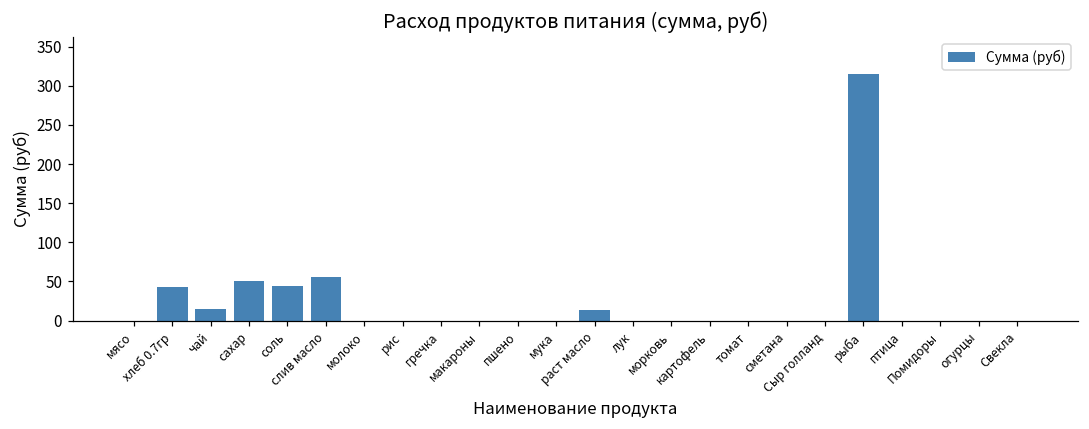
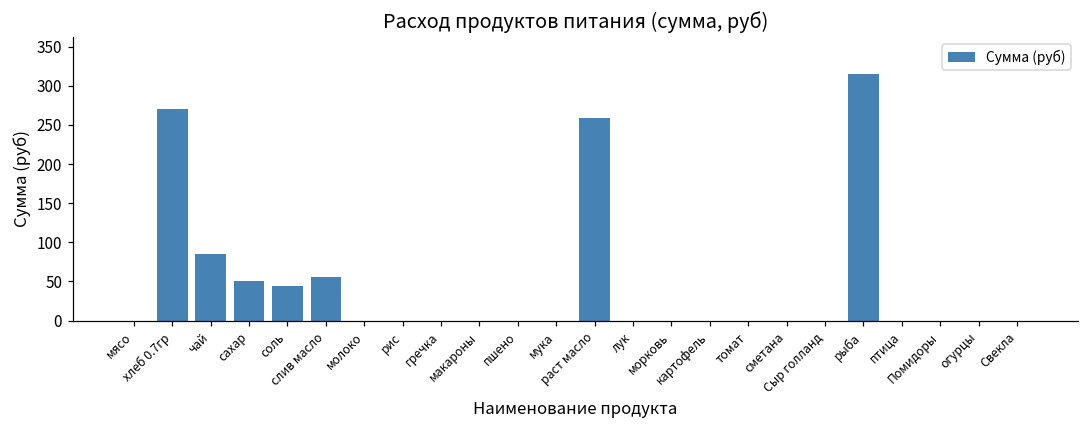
хлеб 0.7гр: 40 -> 270
чай: 20 -> 90
раст масло: 10 -> 260
